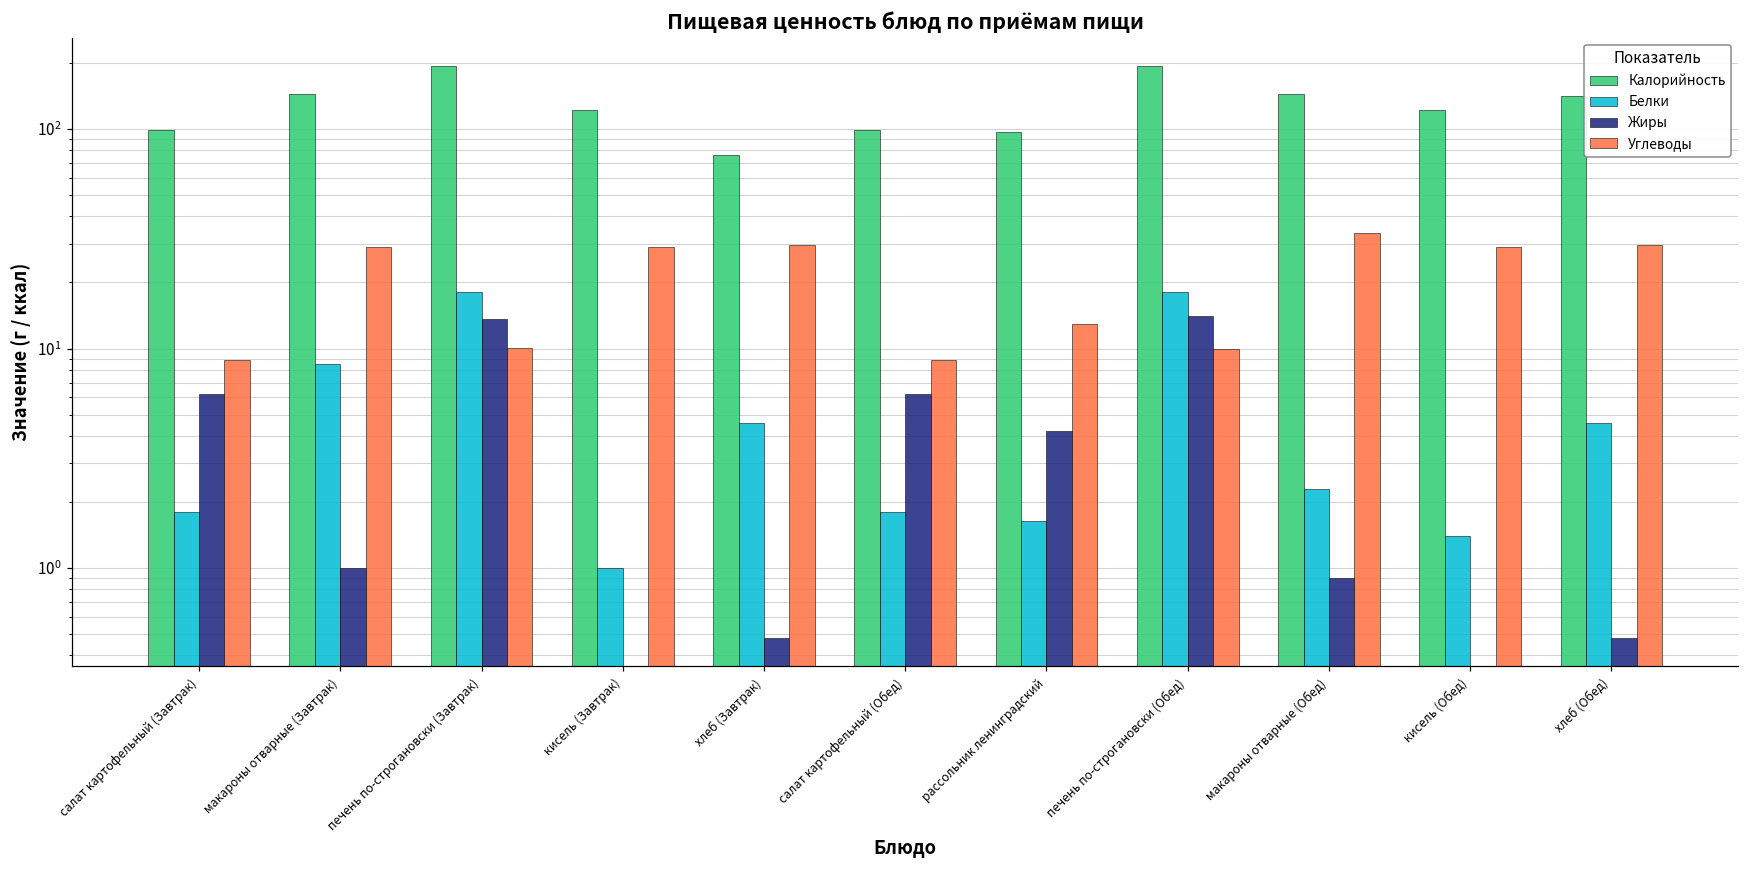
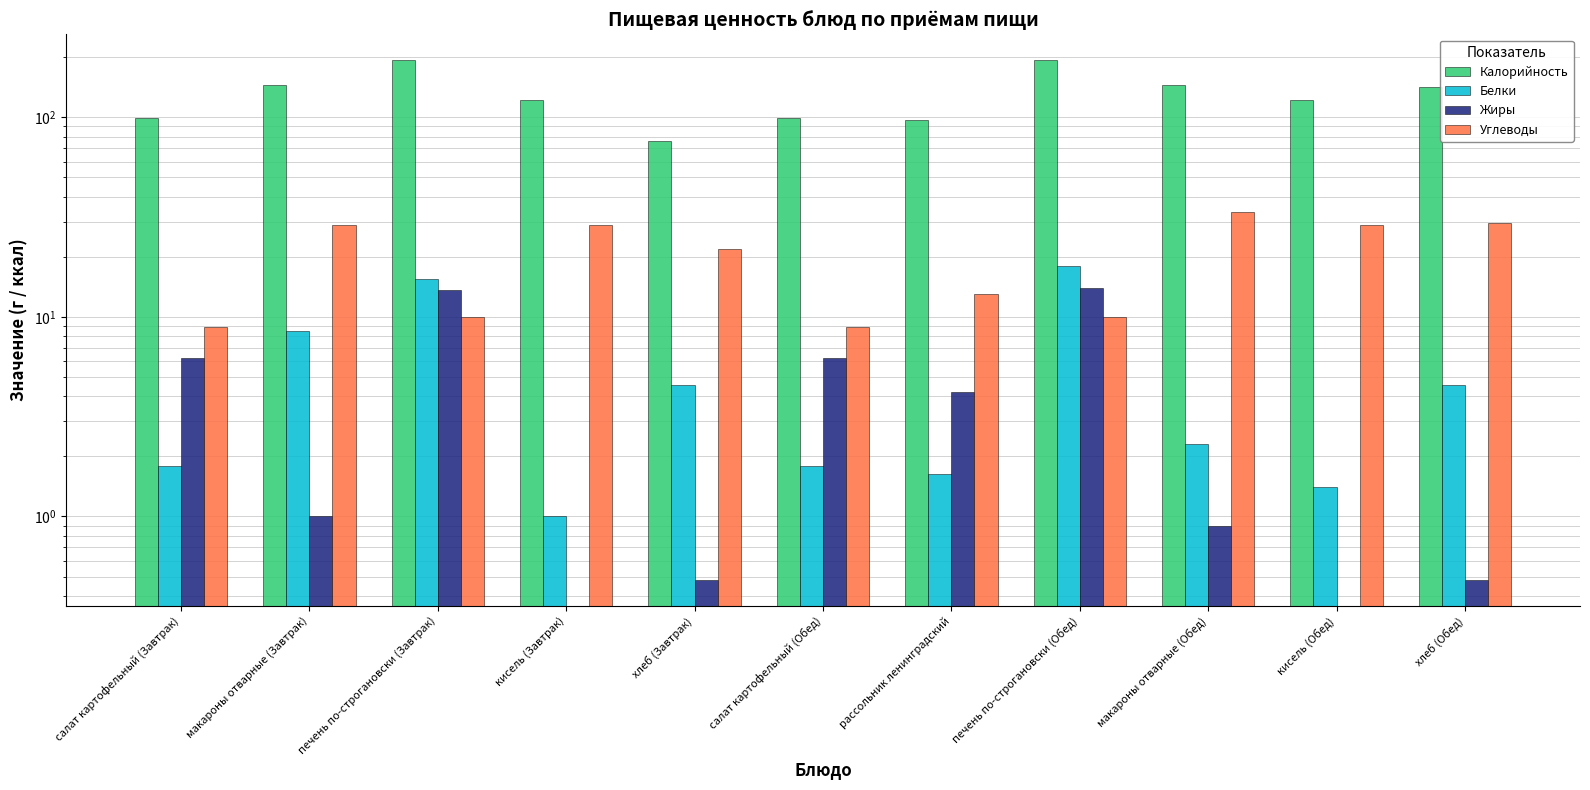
Белки, печень по-строгановски (Завтрак): 18 -> 15
Углеводы, хлеб (Завтрак): 30 -> 22
